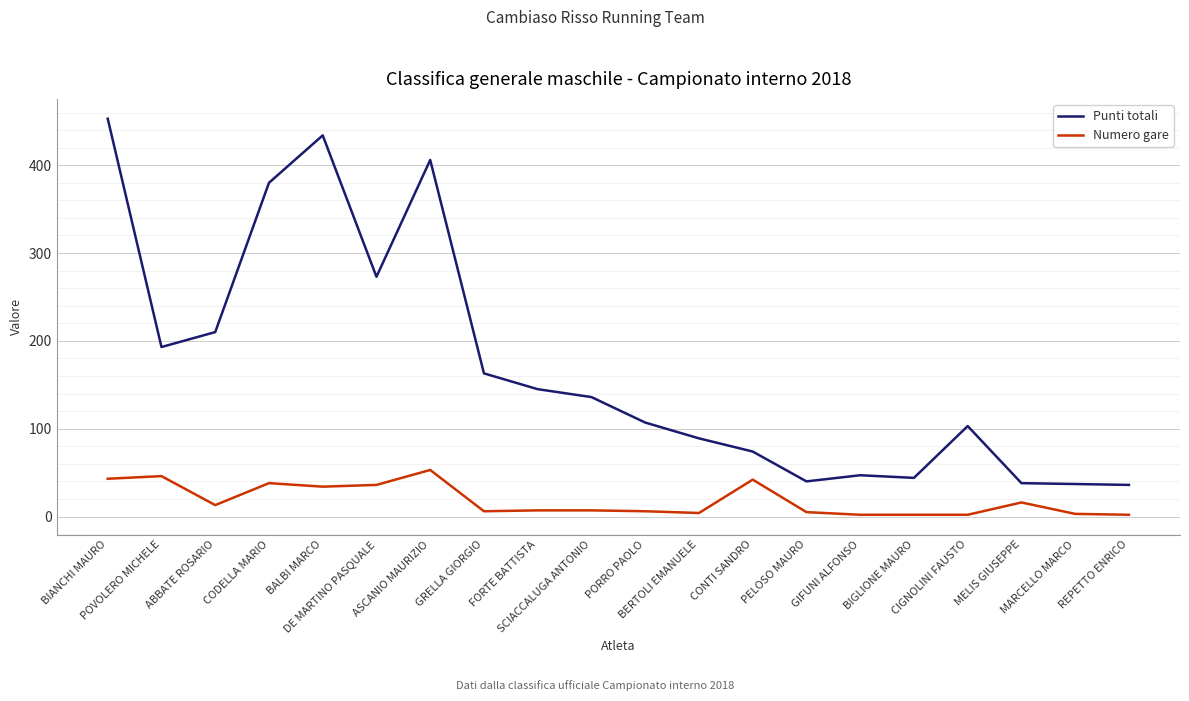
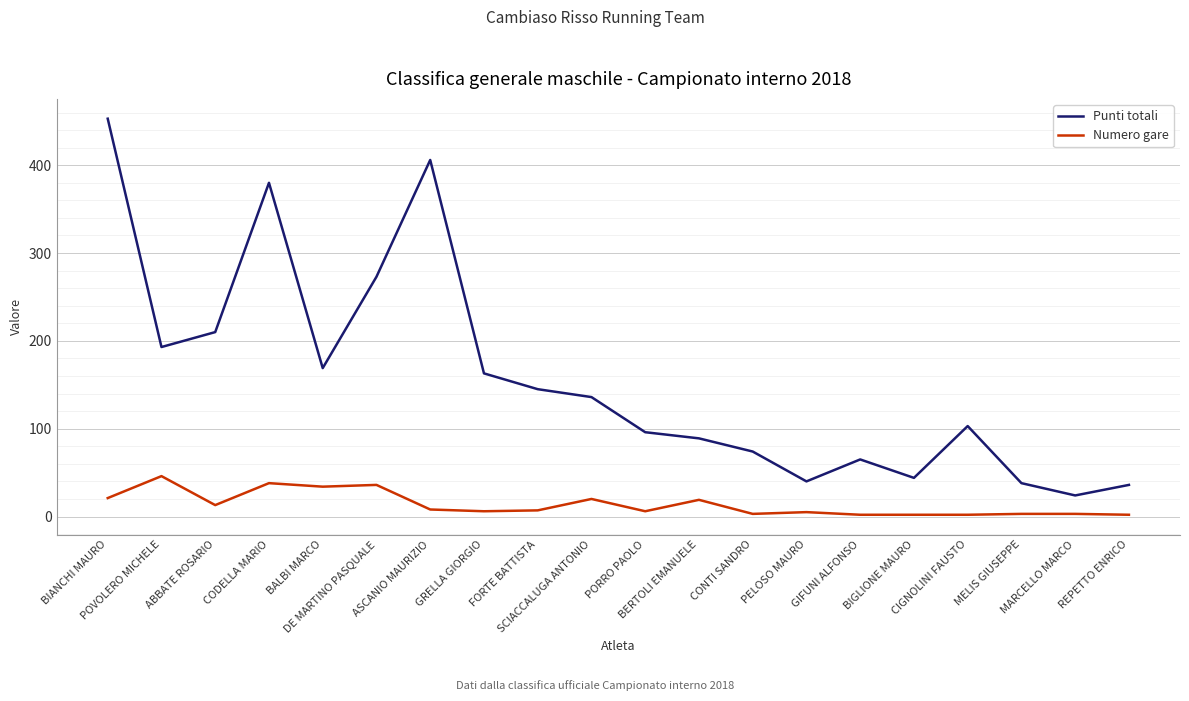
Numero gare, BIANCHI MAURO: 40 -> 20
Punti totali, BALBI MARCO: 430 -> 170
Numero gare, ASCANIO MAURIZIO: 50 -> 10
Numero gare, SCIACCALUGA ANTONIO: 10 -> 20
Punti totali, PORRO PAOLO: 110 -> 100
Numero gare, BERTOLI EMANUELE: 0 -> 20
Numero gare, CONTI SANDRO: 40 -> 0
Punti totali, GIFUNI ALFONSO: 50 -> 70
Numero gare, MELIS GIUSEPPE: 20 -> 0
Punti totali, MARCELLO MARCO: 40 -> 20
